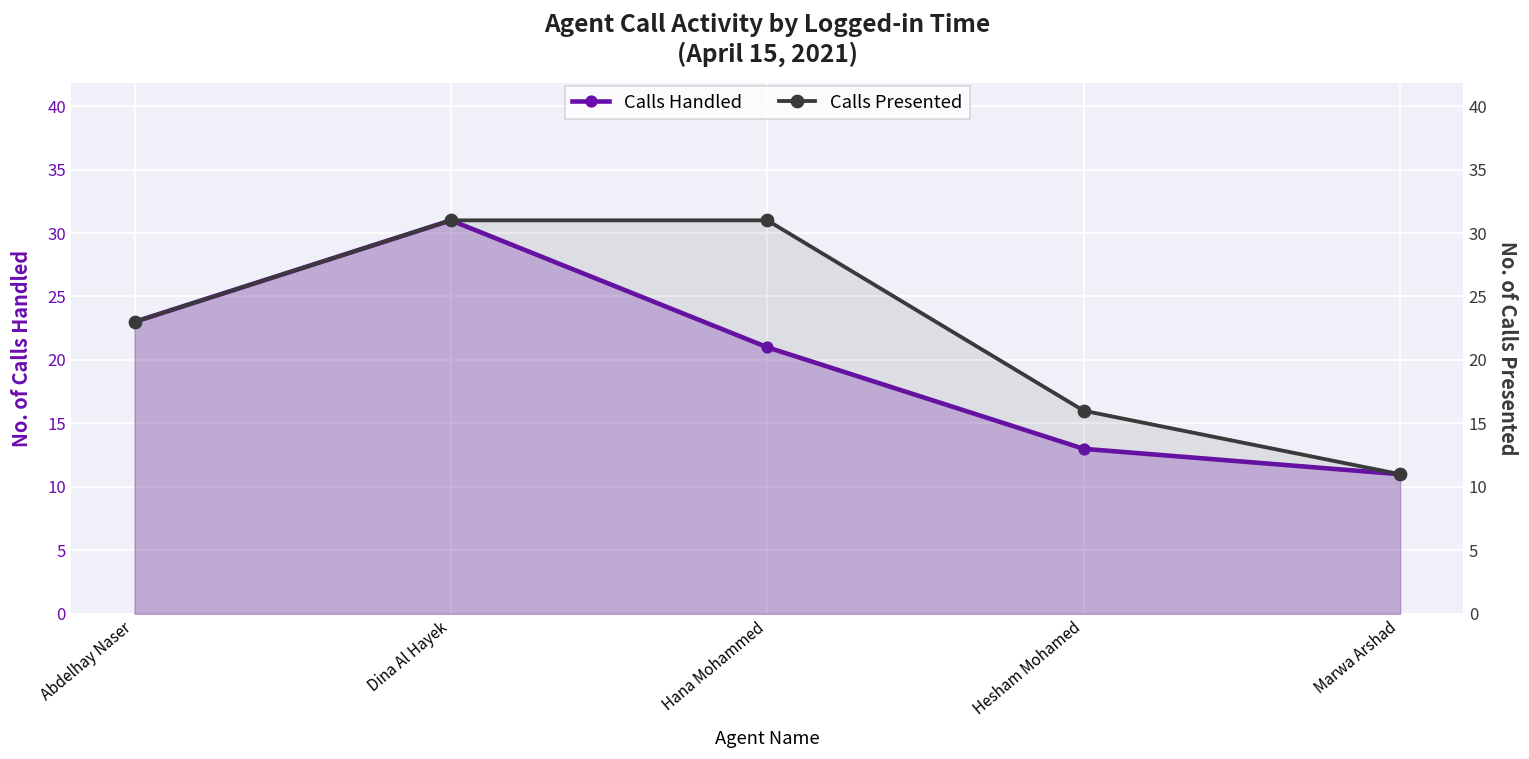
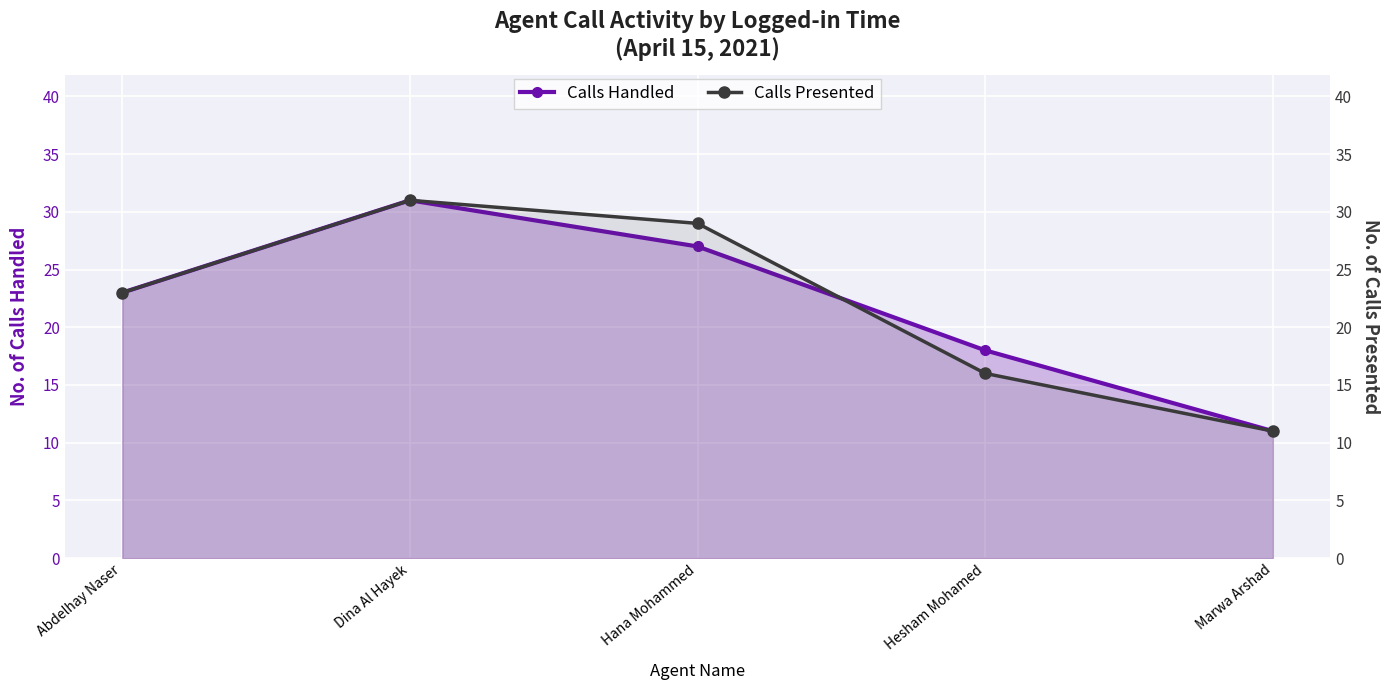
Calls Handled, Hana Mohammed: 21 -> 27
Calls Handled, Hesham Mohamed: 13 -> 18
Calls Presented, Hana Mohammed: 31 -> 29
